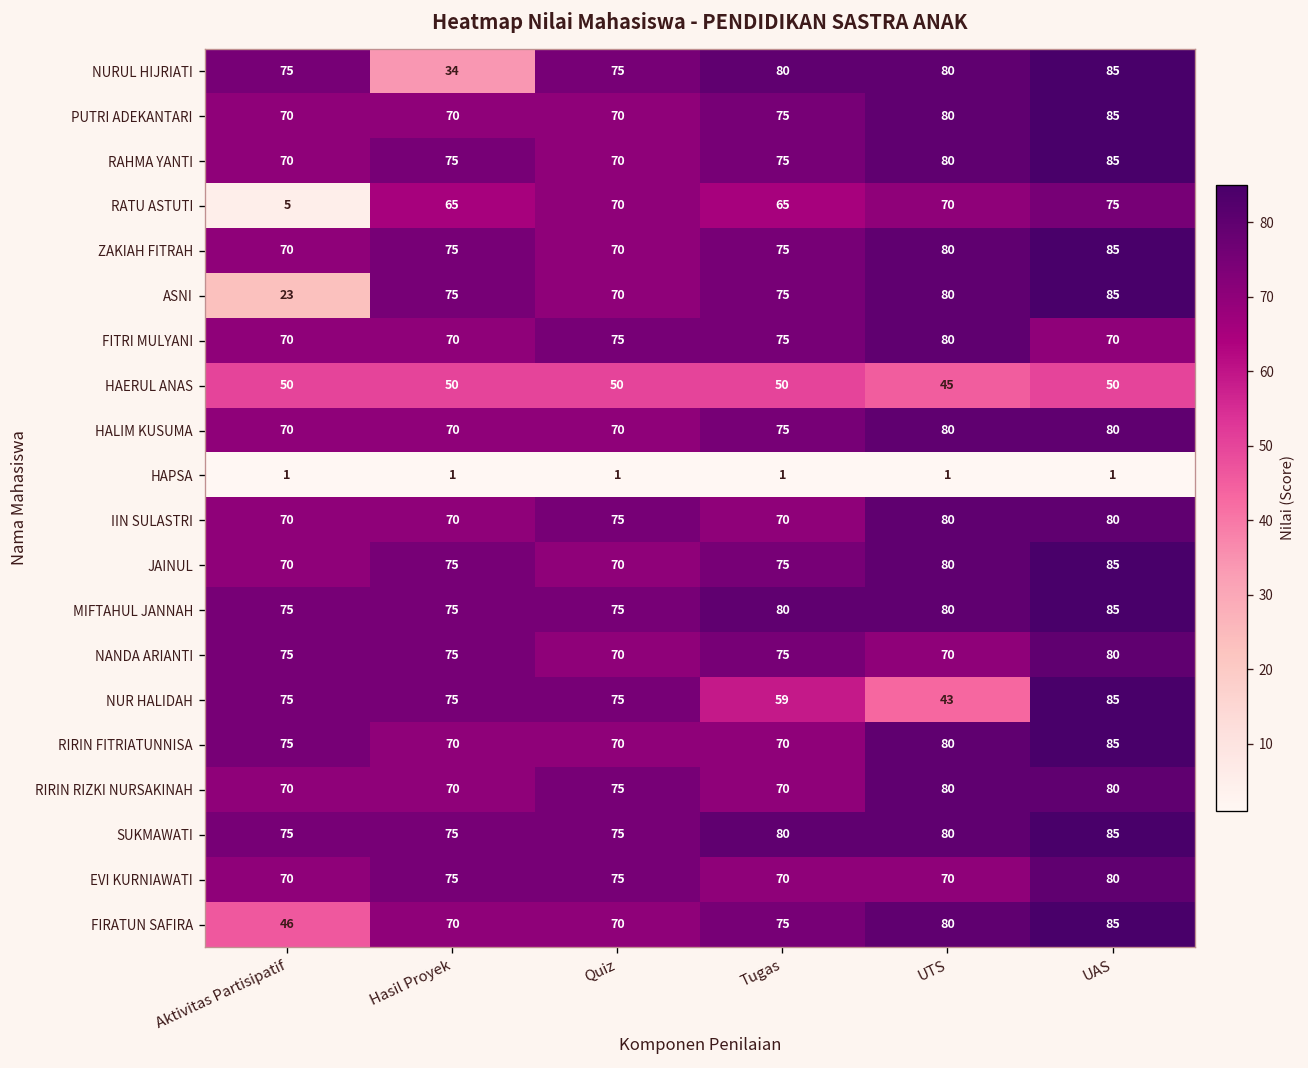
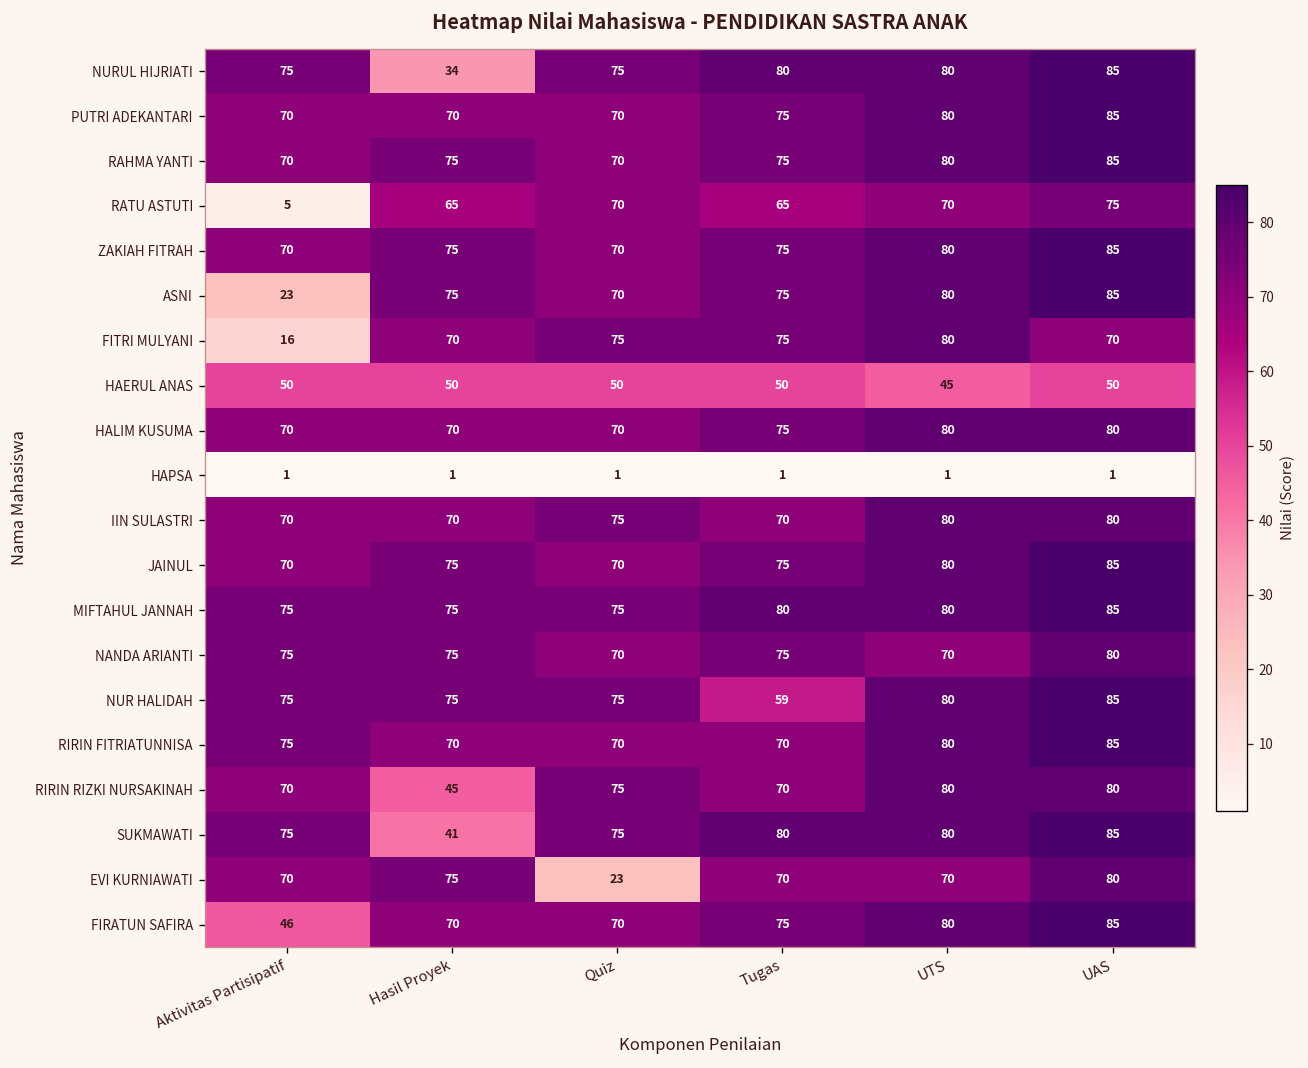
FITRI MULYANI, Aktivitas Partisipatif: 70 -> 16
NUR HALIDAH, UTS: 43 -> 80
RIRIN RIZKI NURSAKINAH, Hasil Proyek: 70 -> 45
SUKMAWATI, Hasil Proyek: 75 -> 41
EVI KURNIAWATI, Quiz: 75 -> 23
